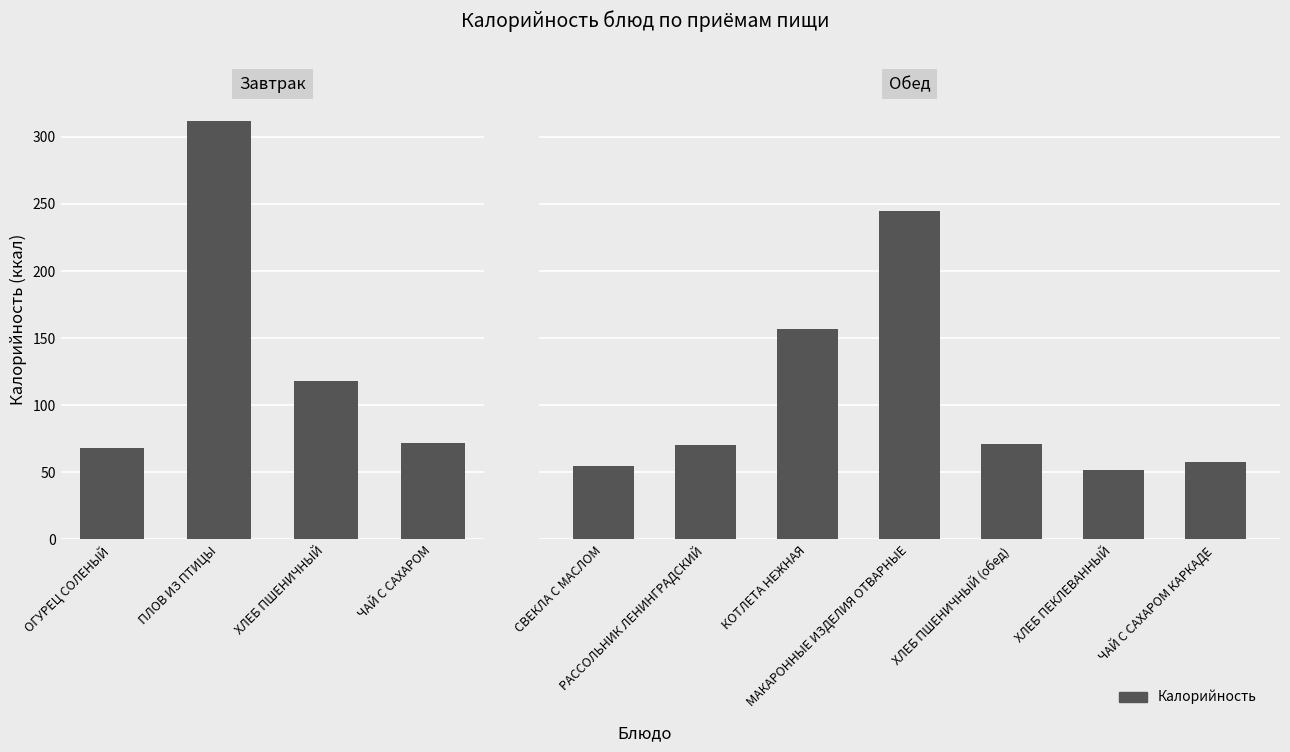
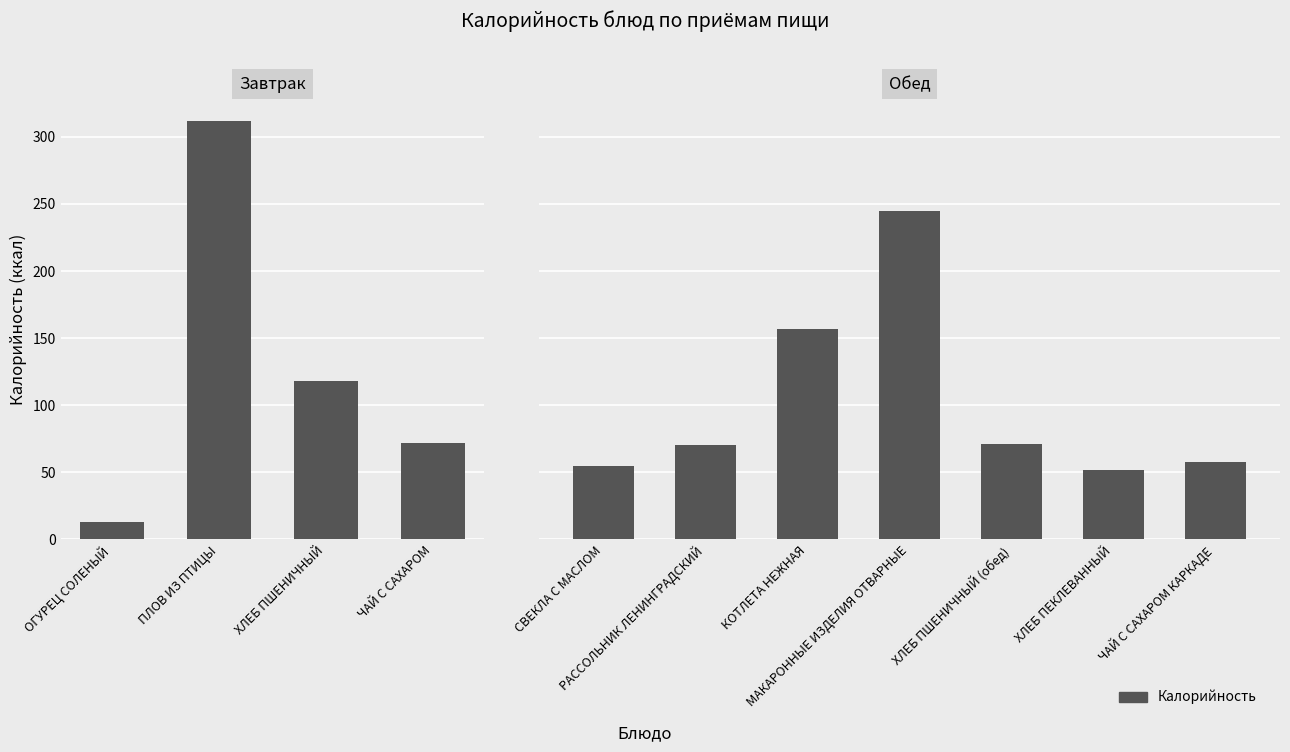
Завтрак, ОГУРЕЦ СОЛЕНЫЙ: 68 -> 13
